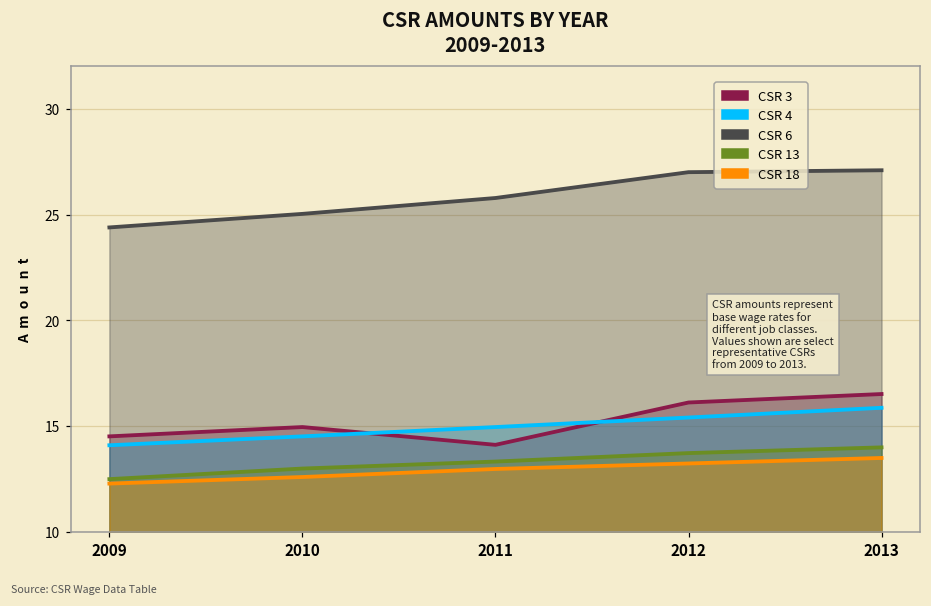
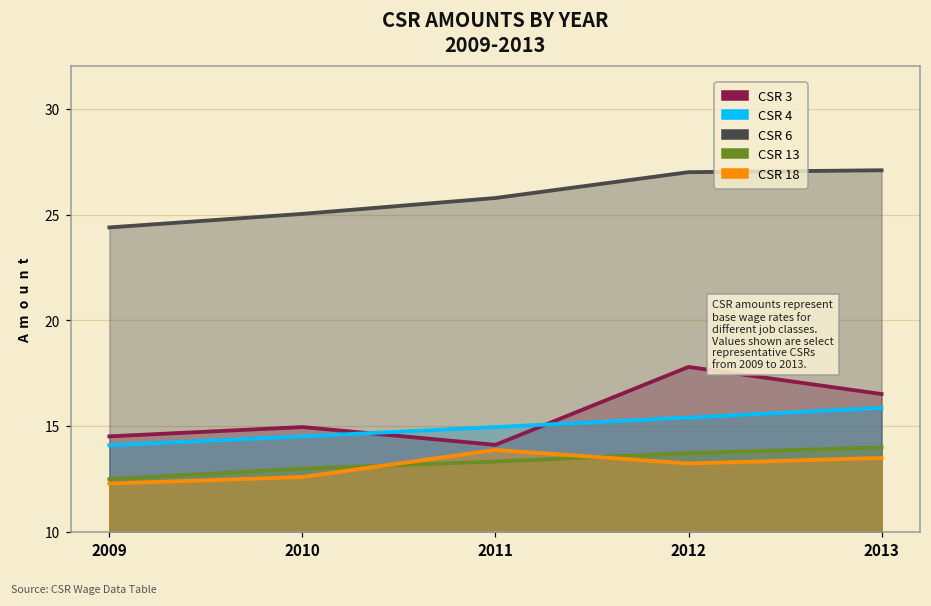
CSR 18, 2011: 13.0 -> 13.9
CSR 3, 2012: 16.1 -> 17.8
